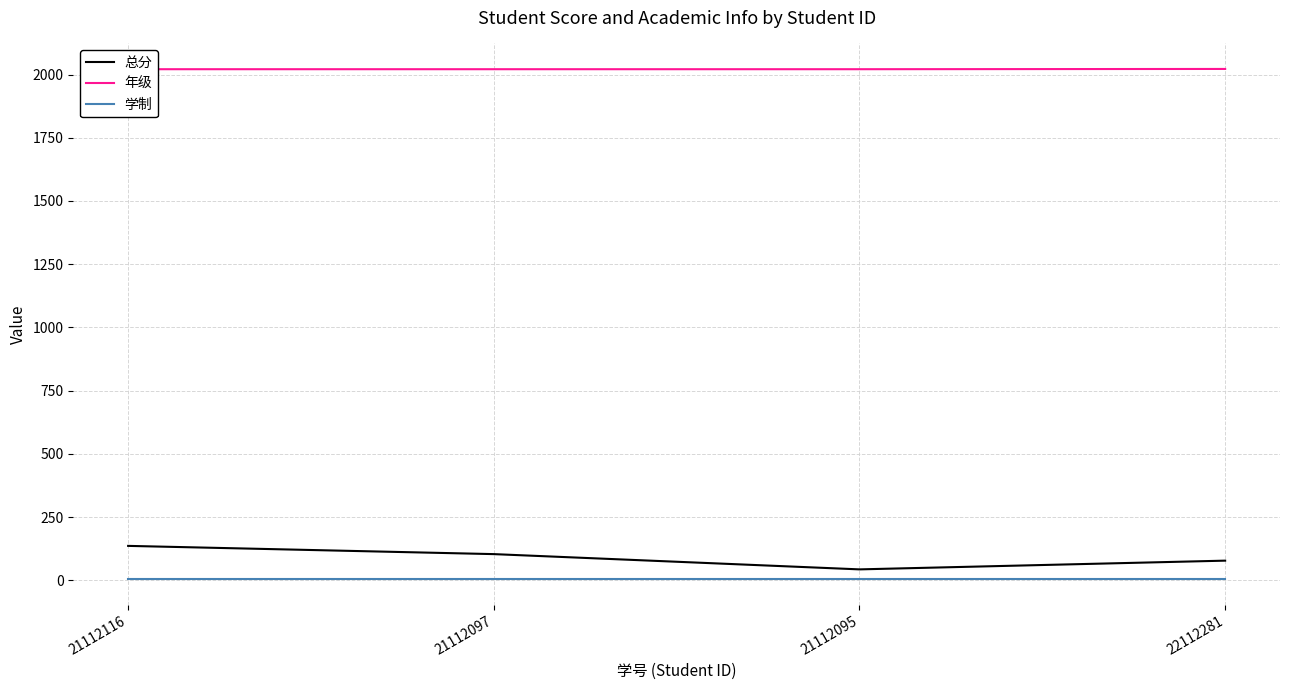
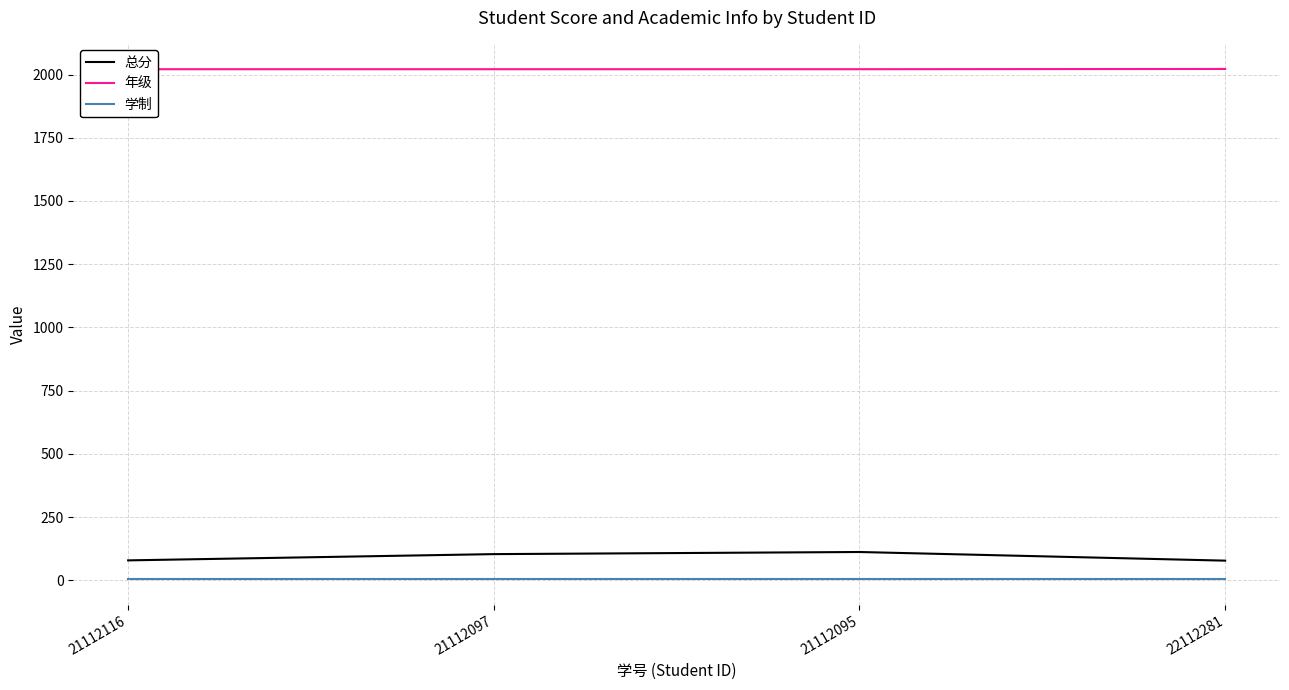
总分, 21112116: 140 -> 80
总分, 21112095: 40 -> 110
